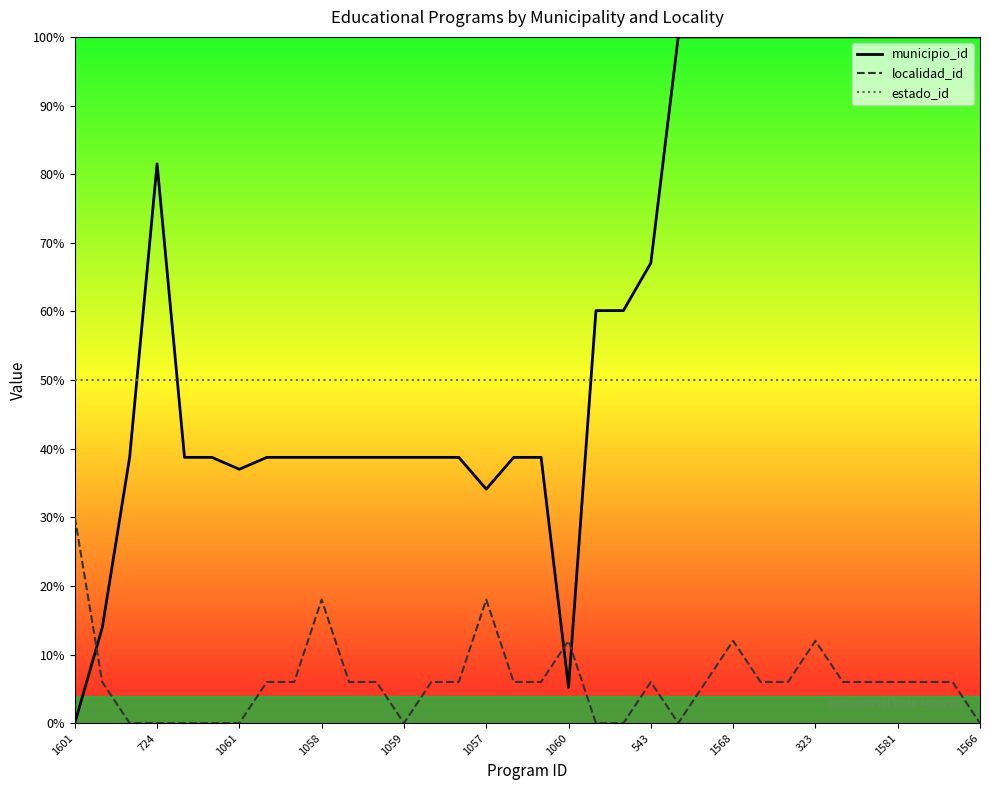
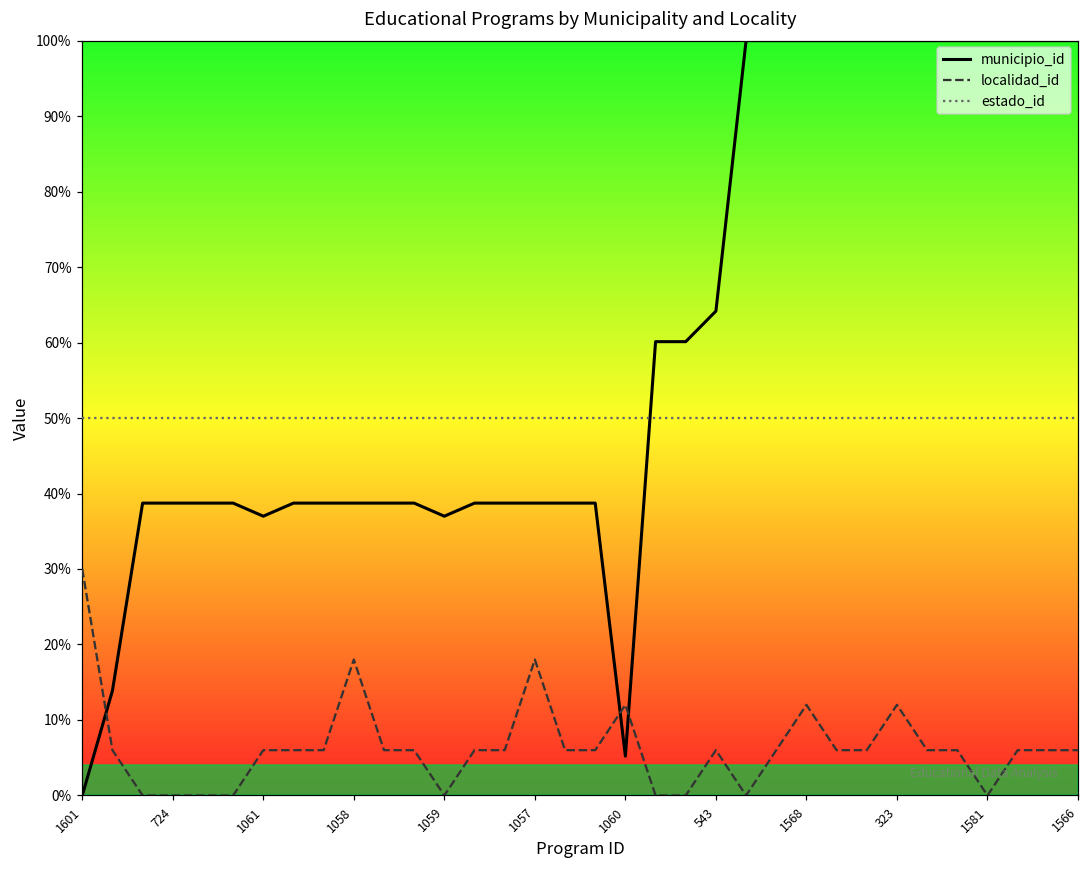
municipio_id, 724: 82% -> 39%
localidad_id, 1061: 0% -> 6%
municipio_id, 1059: 39% -> 37%
municipio_id, 1057: 34% -> 39%
municipio_id, 543: 67% -> 64%
localidad_id, 1581: 6% -> 0%
localidad_id, 1566: 0% -> 6%
